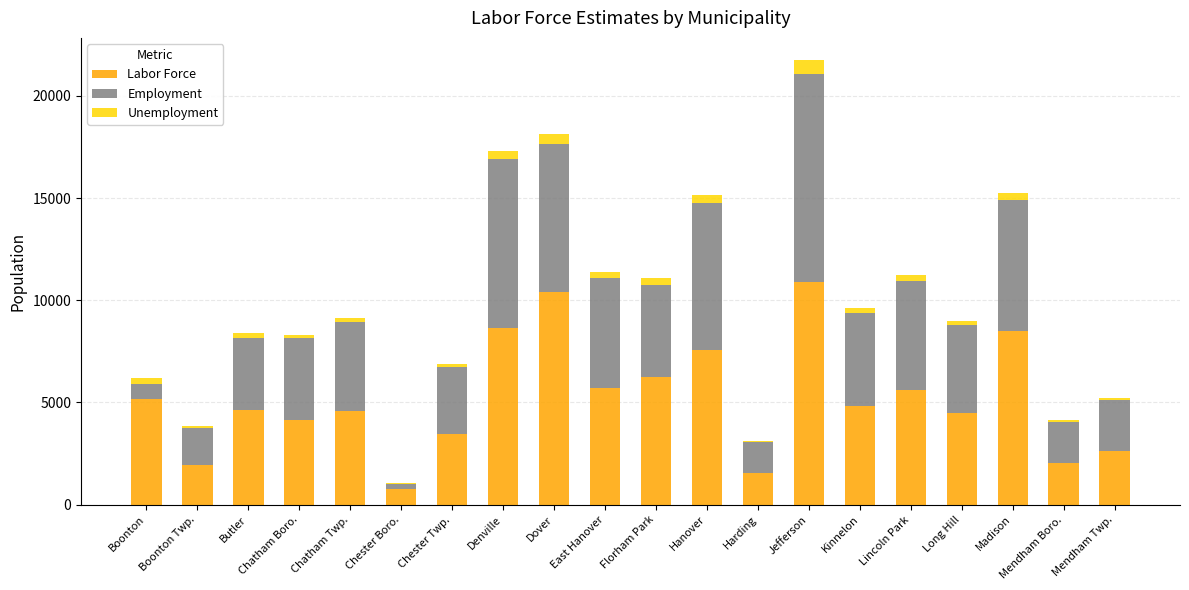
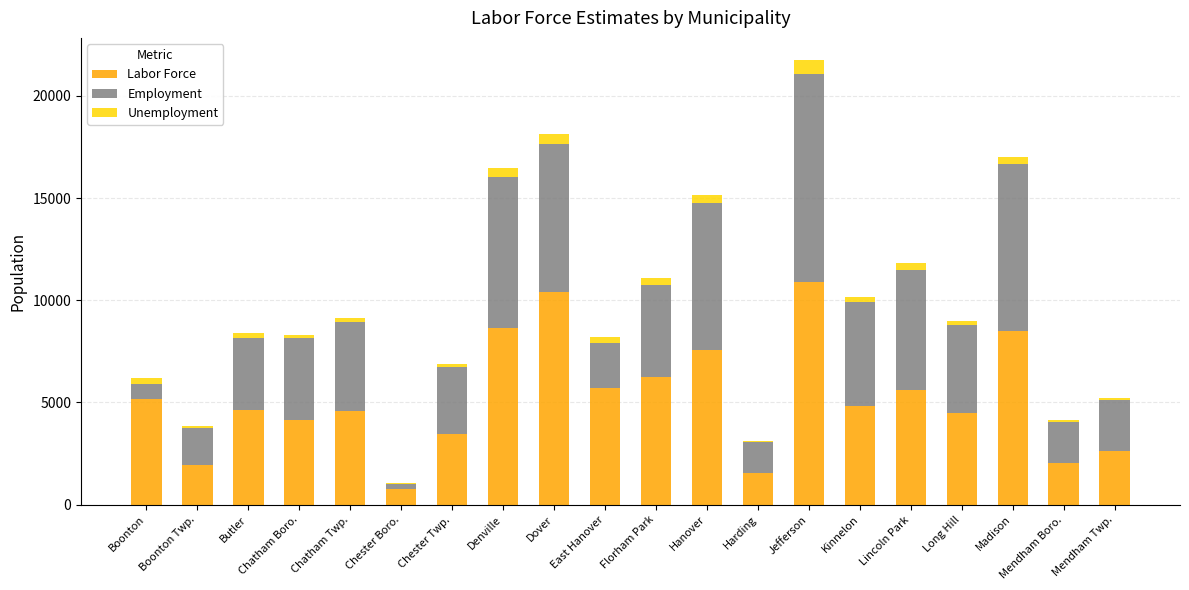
Employment, Denville: 8200 -> 7400
Employment, East Hanover: 5400 -> 2200
Employment, Kinnelon: 4600 -> 5100
Employment, Lincoln Park: 5300 -> 5900
Employment, Madison: 6400 -> 8100
